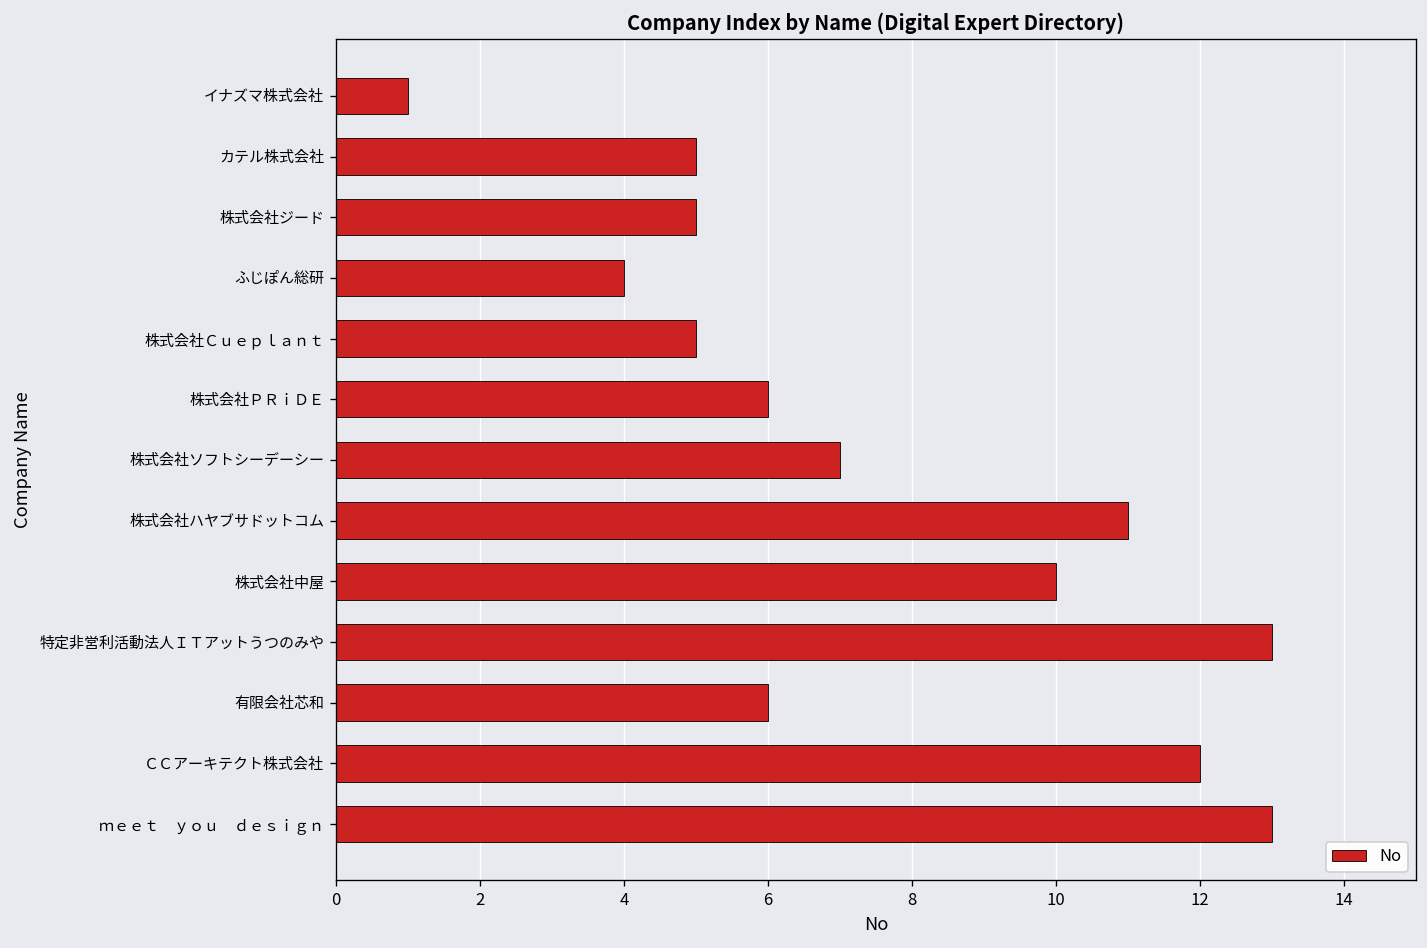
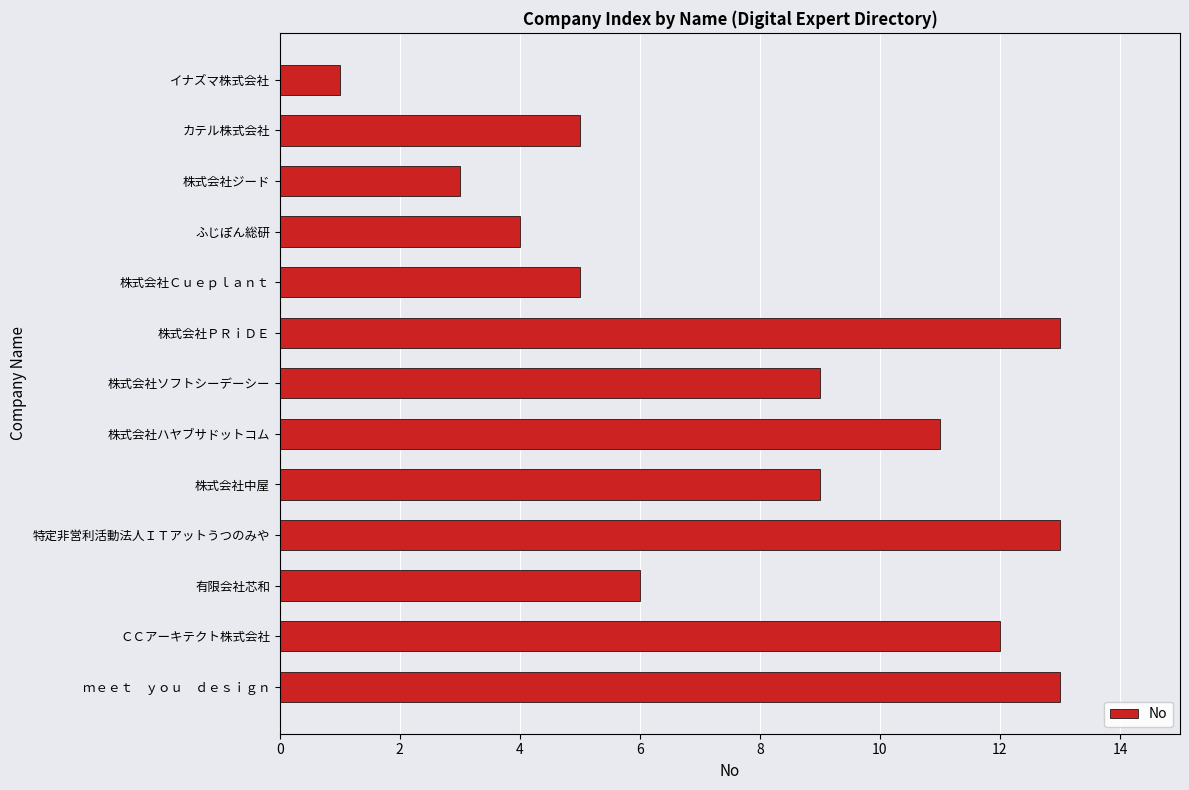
株式会社ジード: 5 -> 3
株式会社ＰＲｉＤＥ: 6 -> 13
株式会社ソフトシーデーシー: 7 -> 9
株式会社中屋: 10 -> 9
